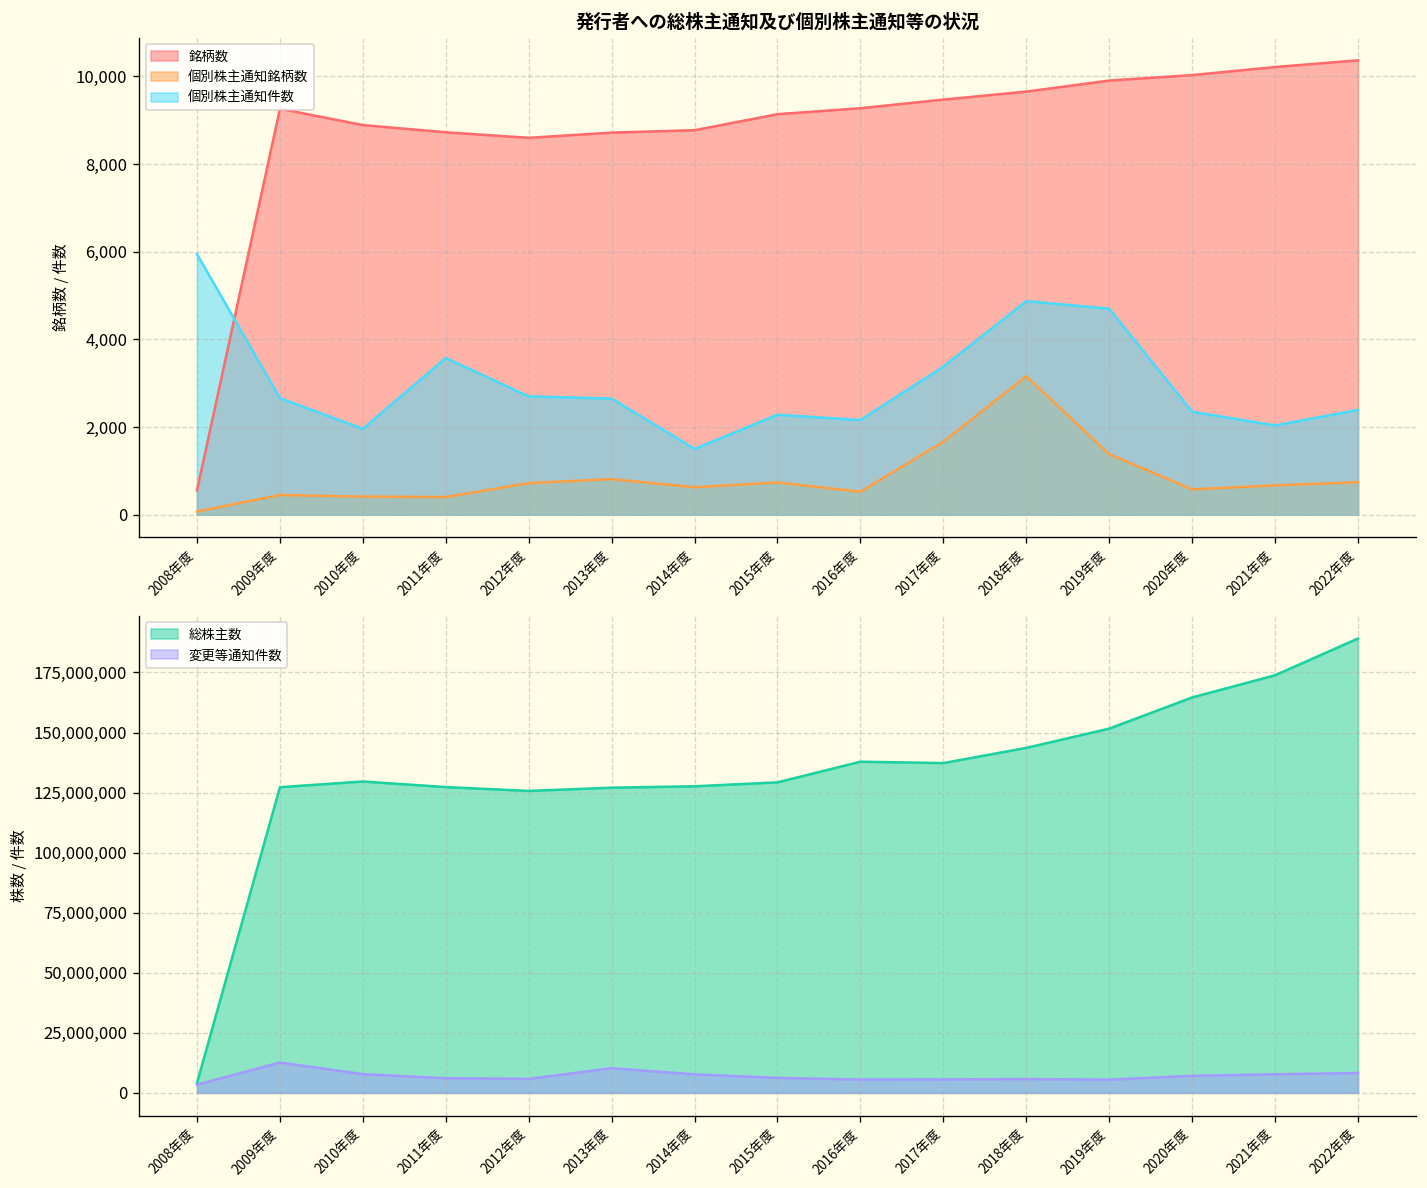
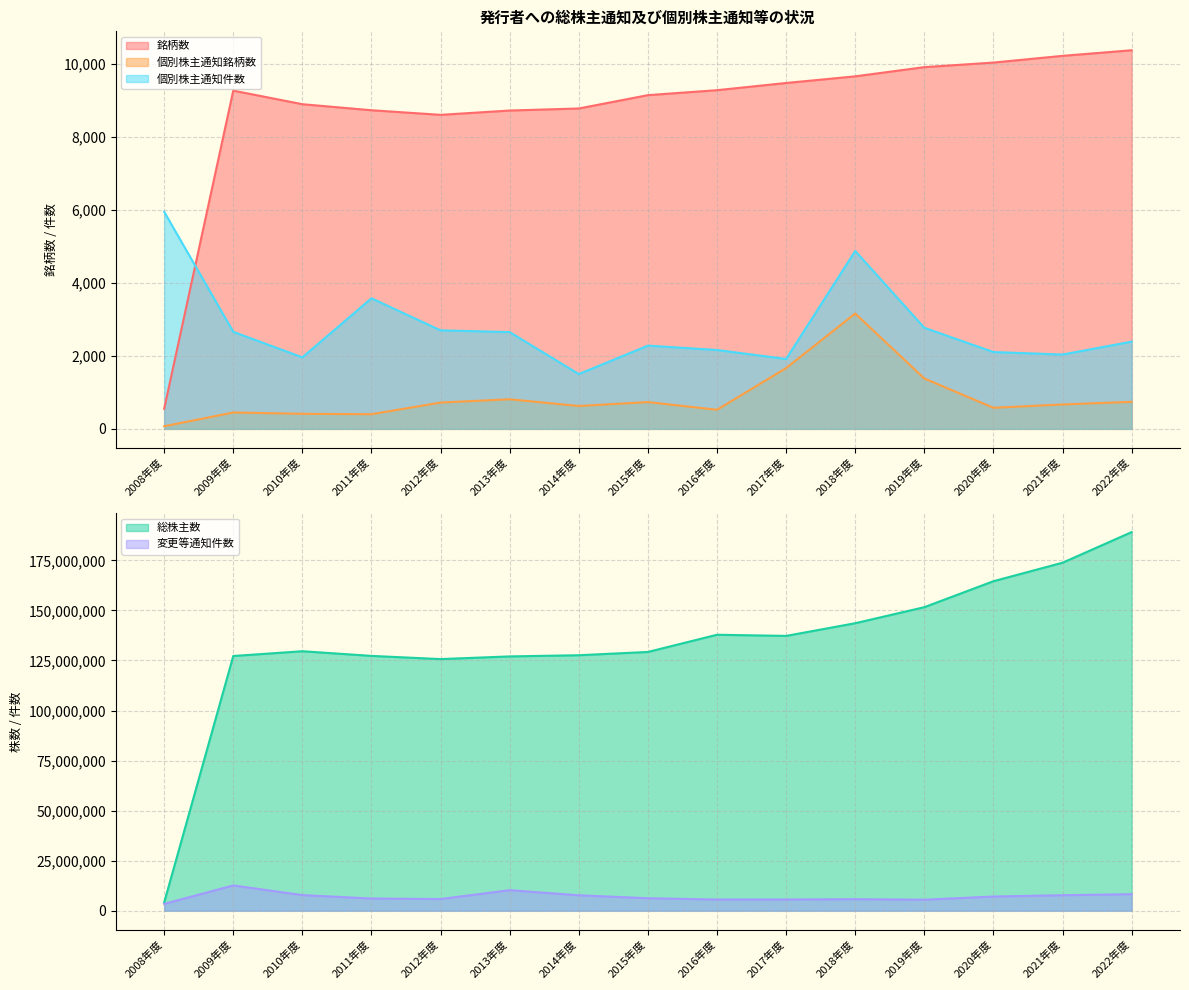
発行者への総株主通知及び個別株主通知等の状況, 個別株主通知件数, 2017年度: 3,400 -> 1,900
発行者への総株主通知及び個別株主通知等の状況, 個別株主通知件数, 2019年度: 4,700 -> 2,800
発行者への総株主通知及び個別株主通知等の状況, 個別株主通知件数, 2020年度: 2,300 -> 2,100
